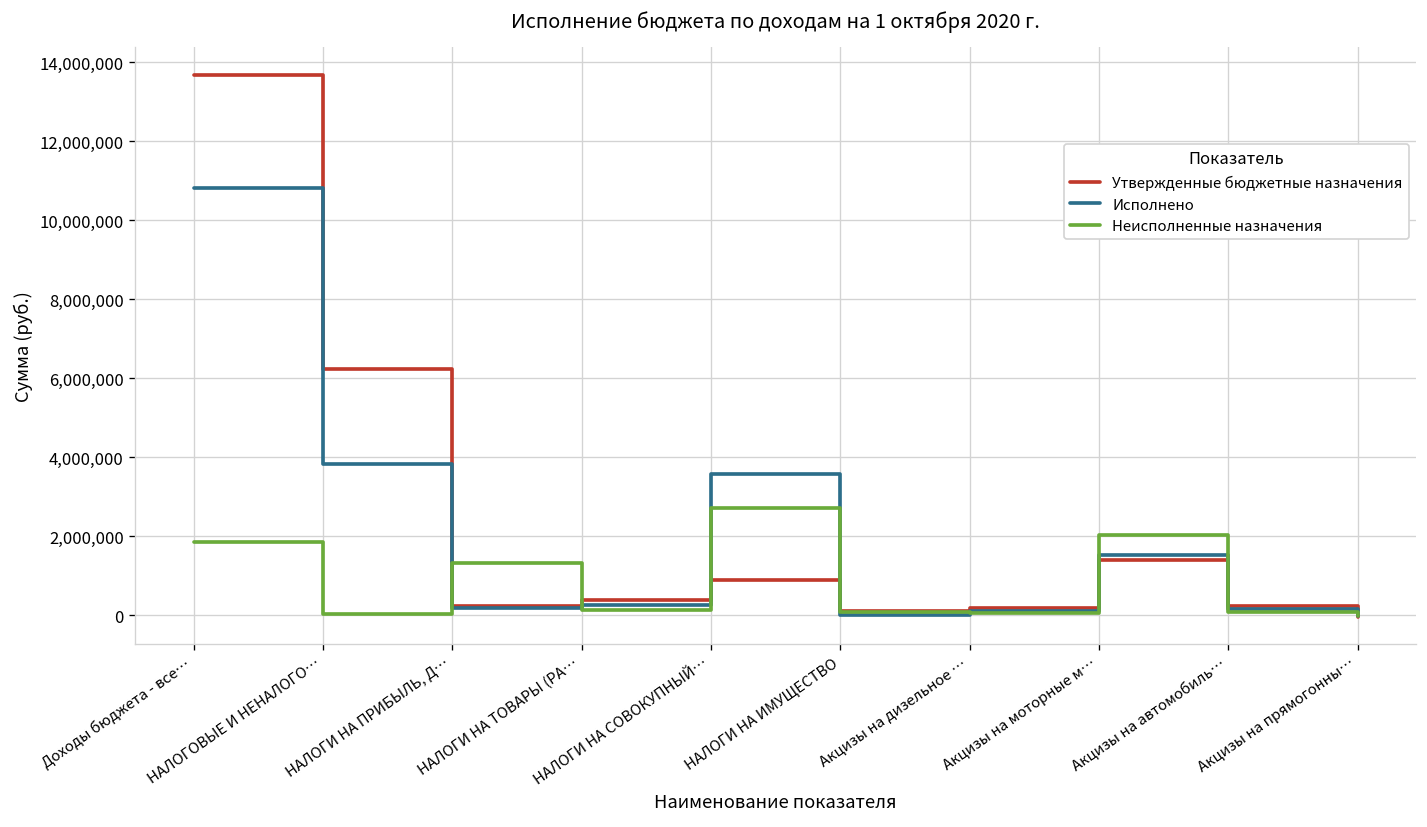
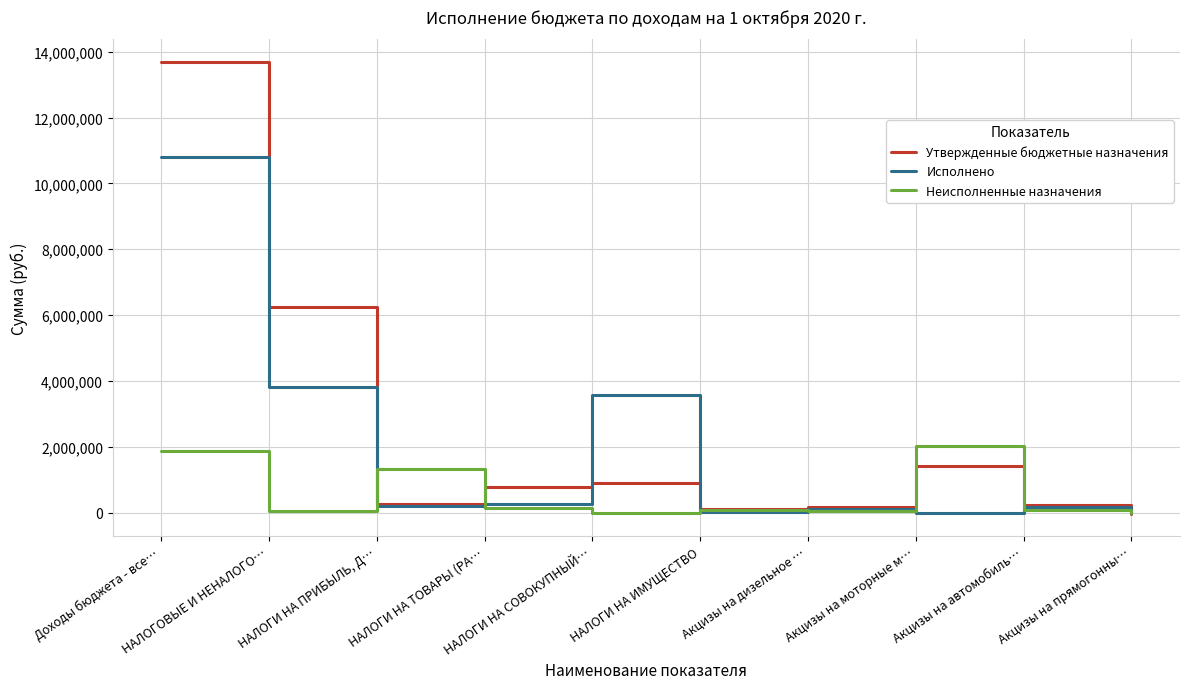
Утвержденные бюджетные назначения, НАЛОГИ НА ТОВАРЫ (РА…: 400,000 -> 800,000
Неисполненные назначения, НАЛОГИ НА СОВОКУПНЫЙ…: 2,700,000 -> 0
Исполнено, Акцизы на моторные м…: 1,500,000 -> 0
